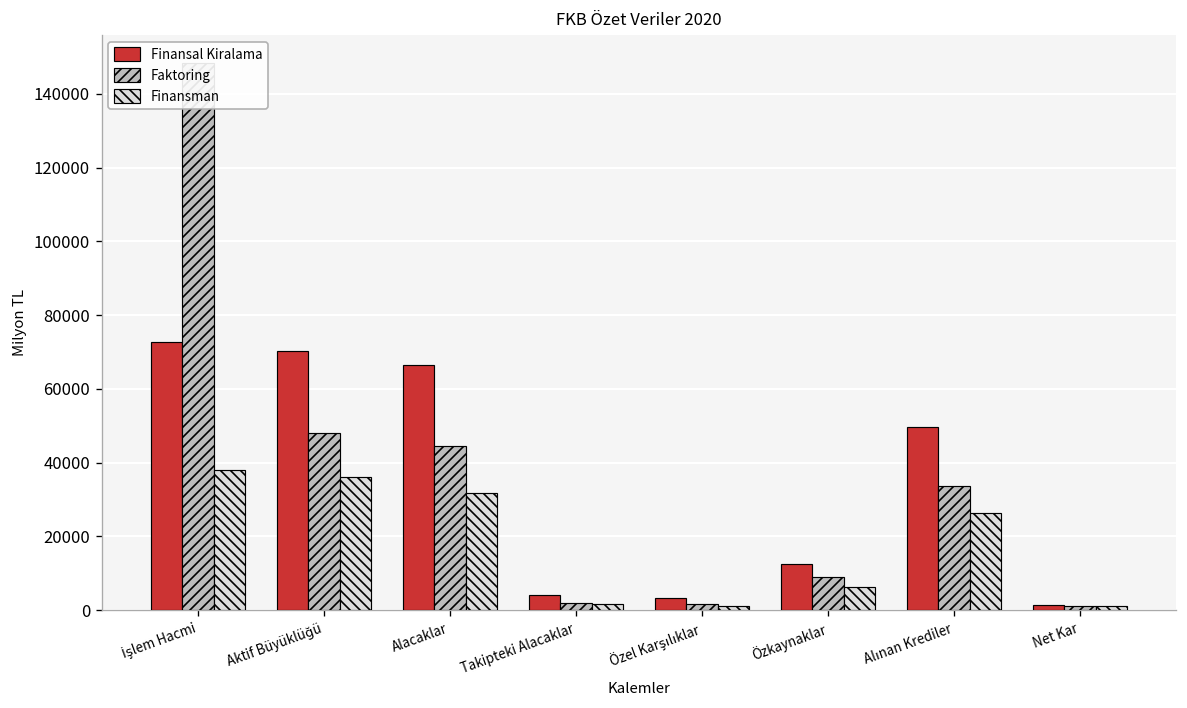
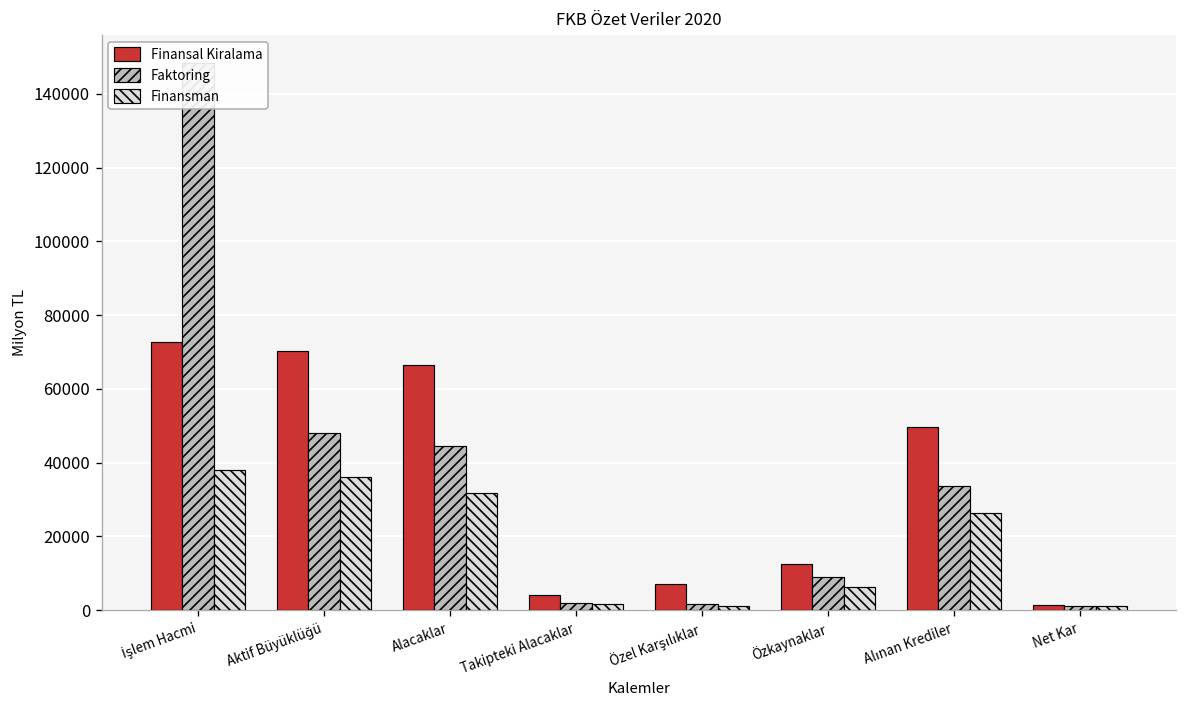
Finansal Kiralama, Özel Karşılıklar: 3000 -> 7000
